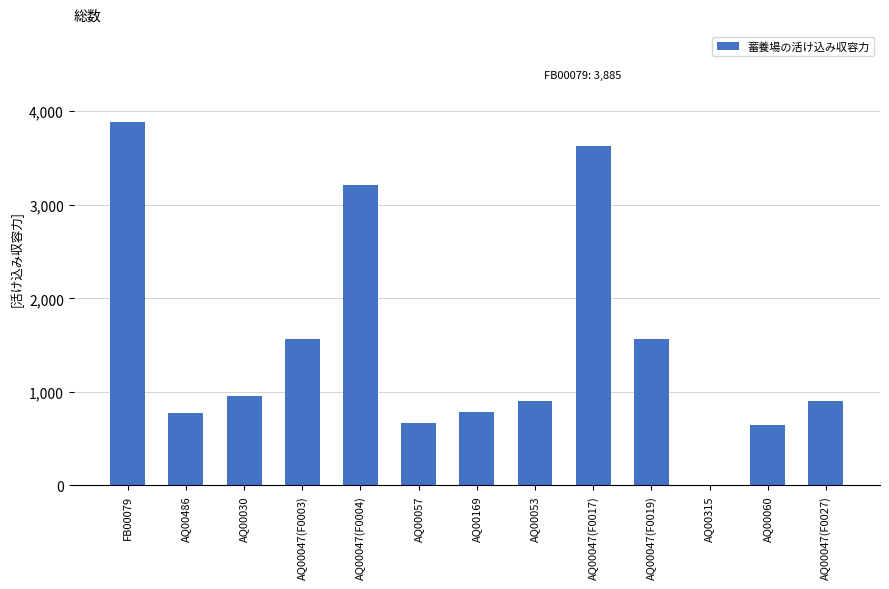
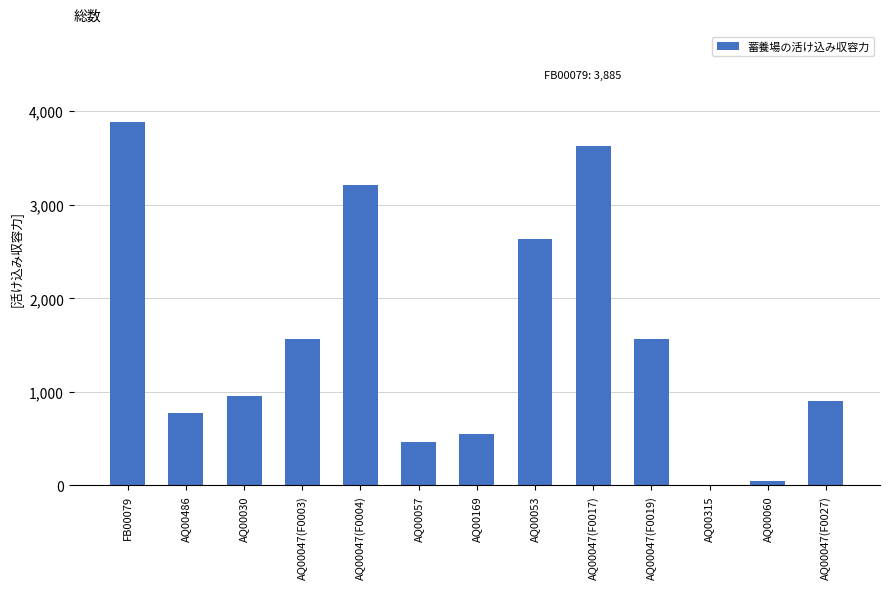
AQ00057: 700 -> 500
AQ00169: 800 -> 500
AQ00053: 900 -> 2,600
AQ00060: 600 -> 100
